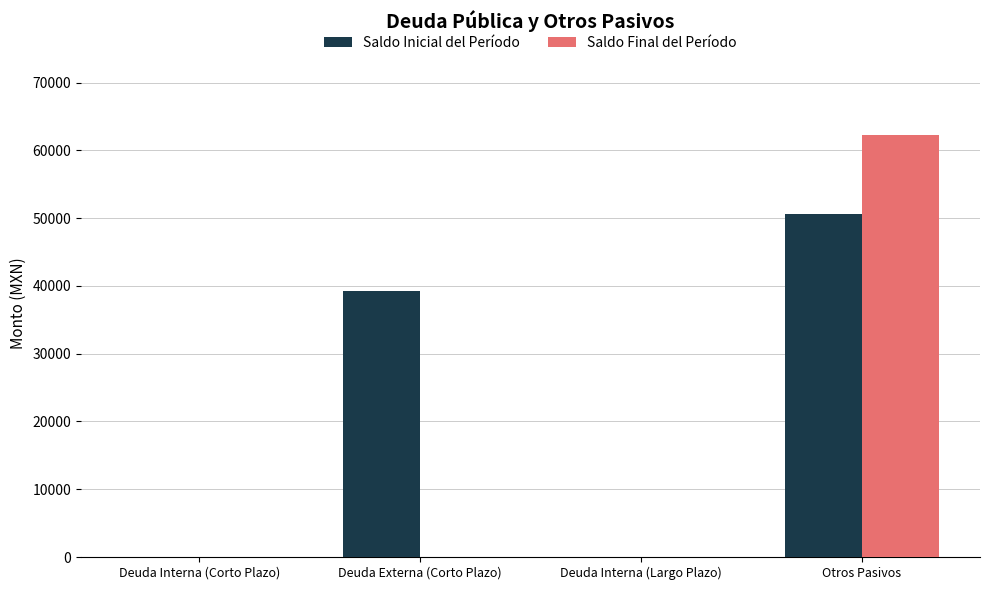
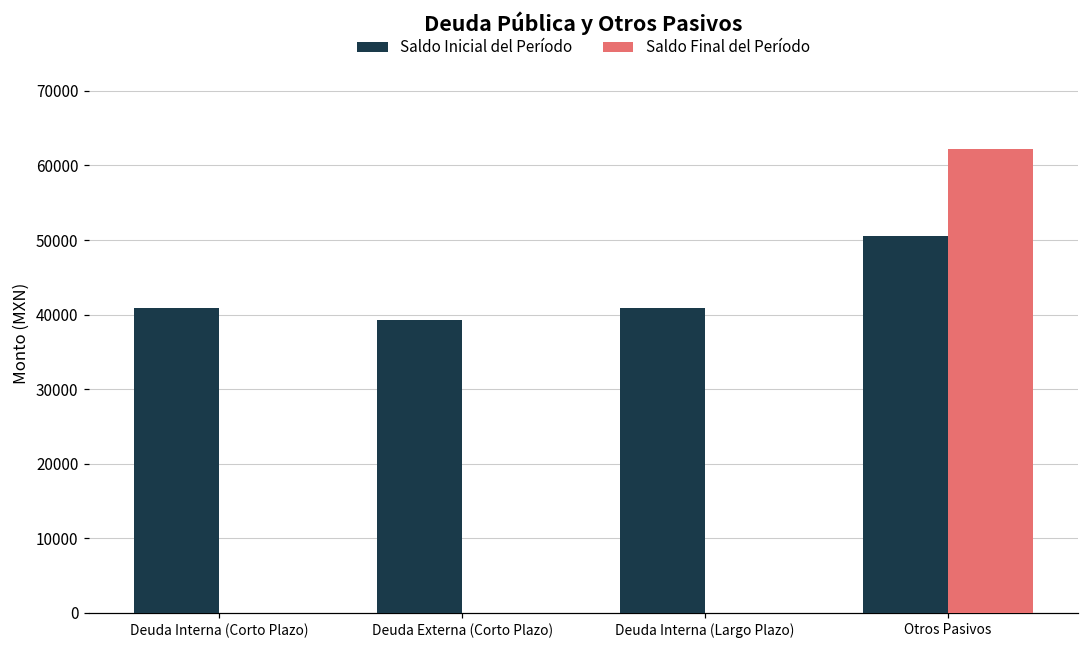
Saldo Inicial del Período, Deuda Interna (Corto Plazo): 0 -> 41000
Saldo Inicial del Período, Deuda Interna (Largo Plazo): 0 -> 41000
